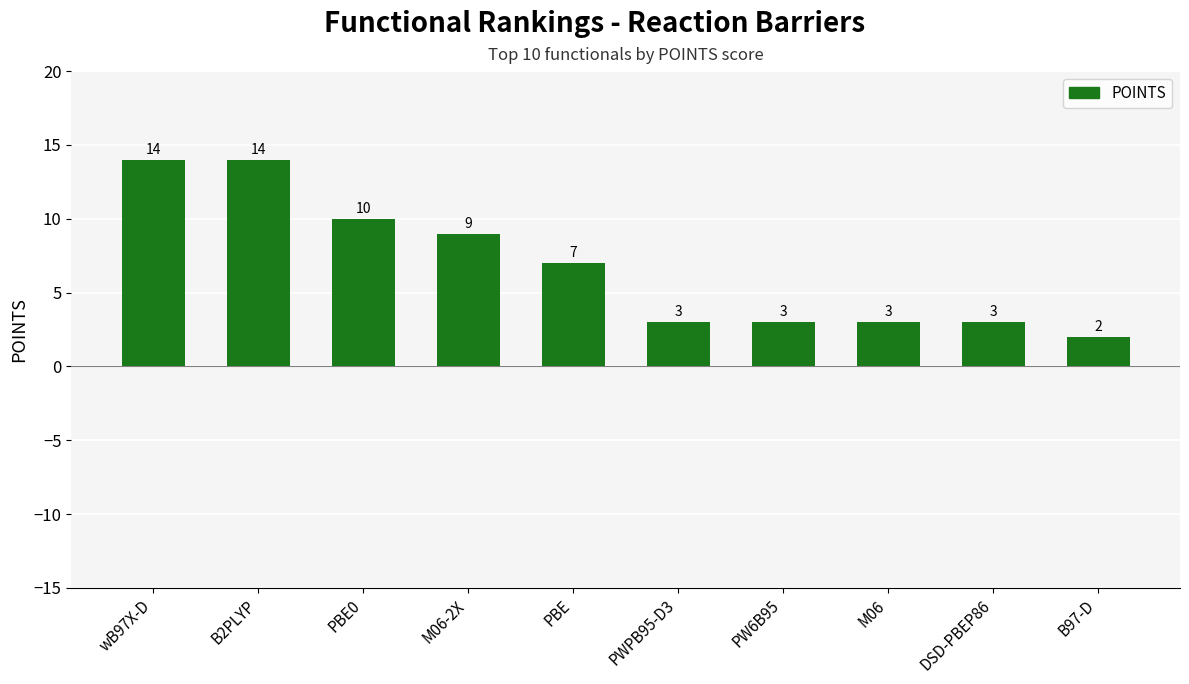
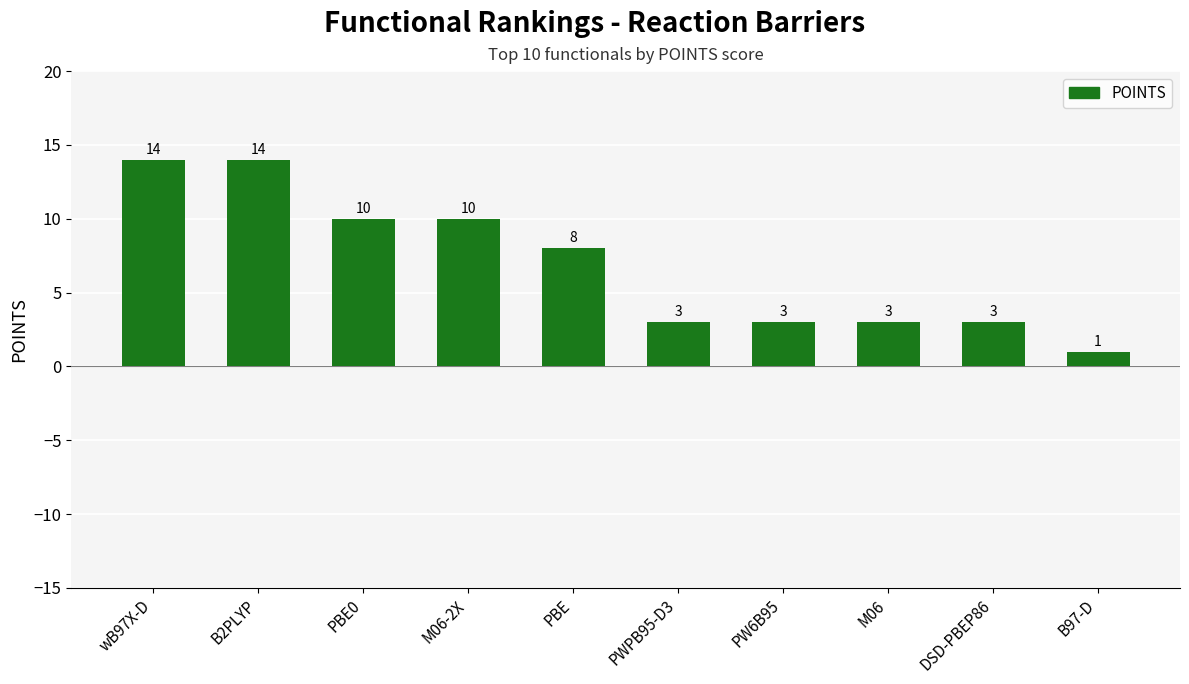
M06-2X: 9 -> 10
PBE: 7 -> 8
B97-D: 2 -> 1
